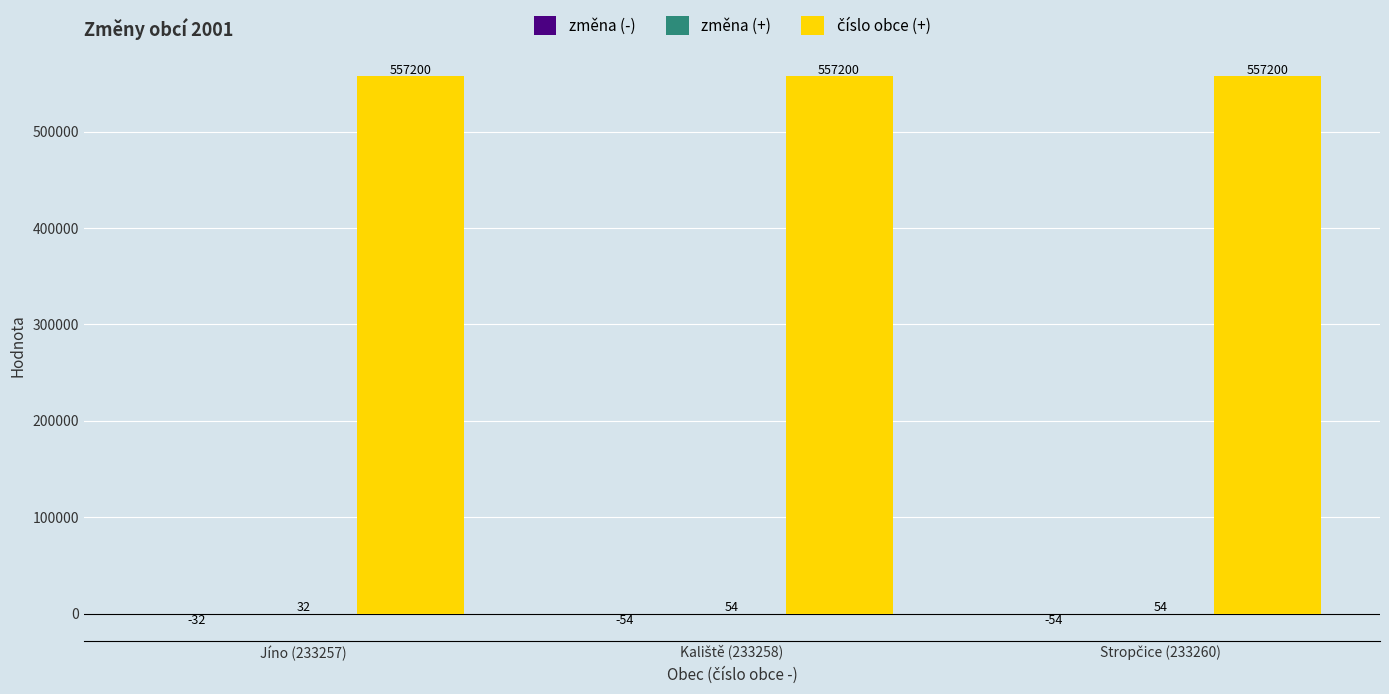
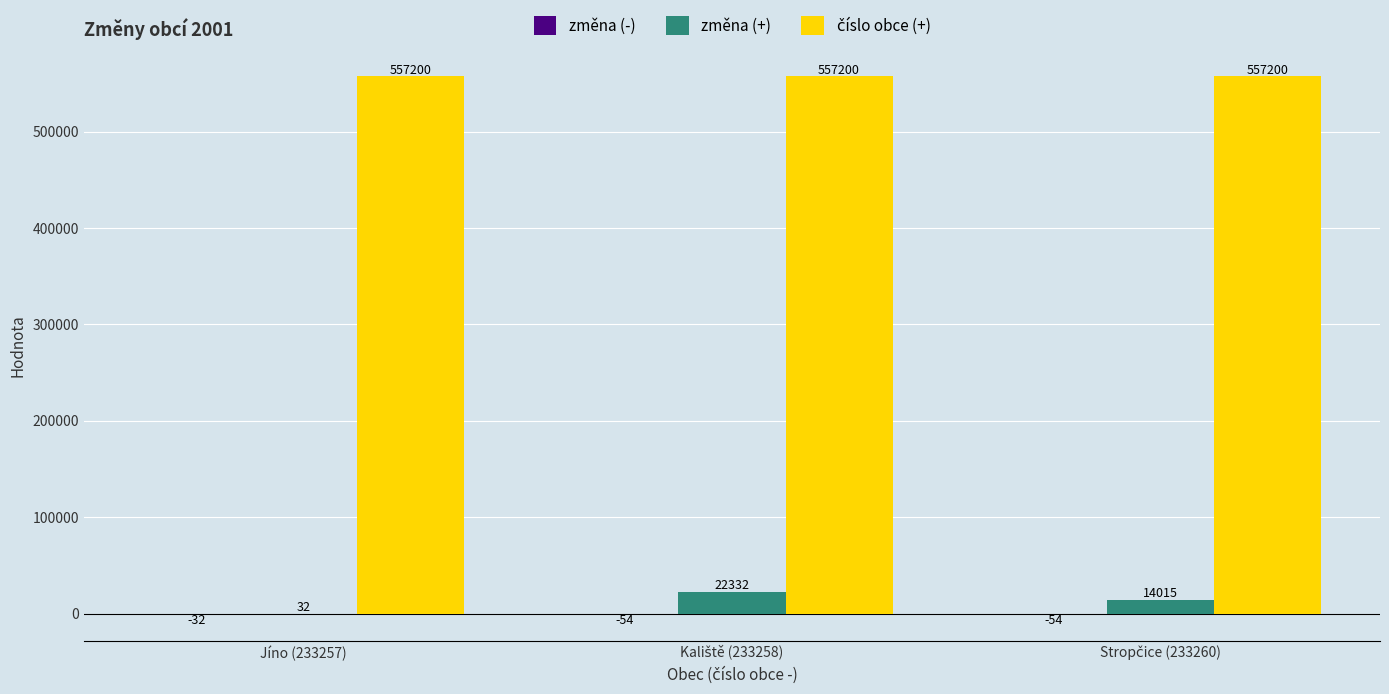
změna (+), Kaliště (233258): 54 -> 22332
změna (+), Stropčice (233260): 54 -> 14015
